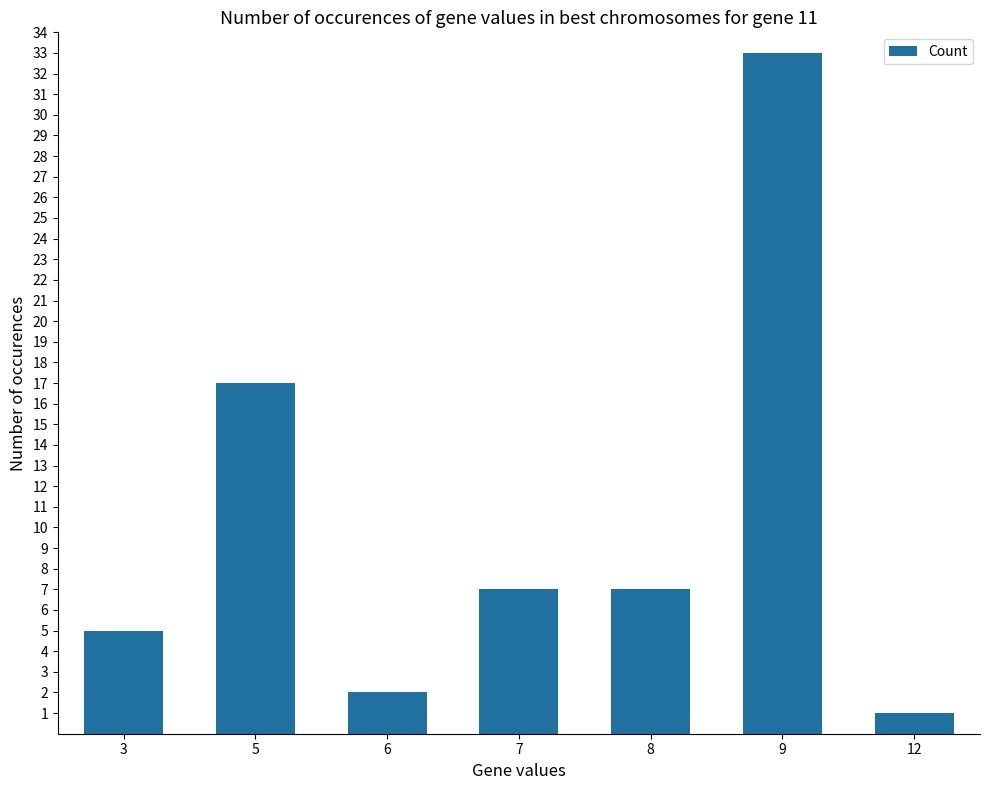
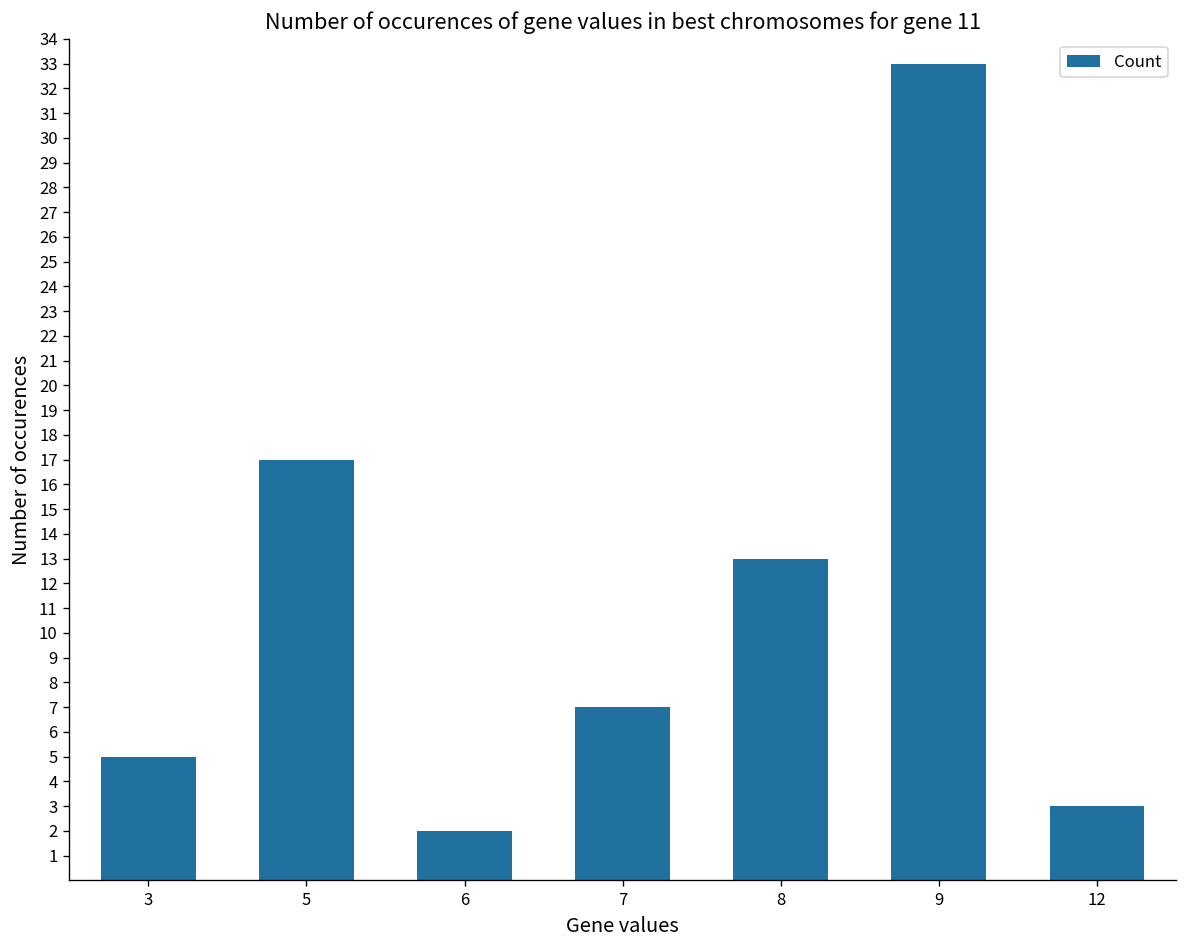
8: 7 -> 13
12: 1 -> 3
